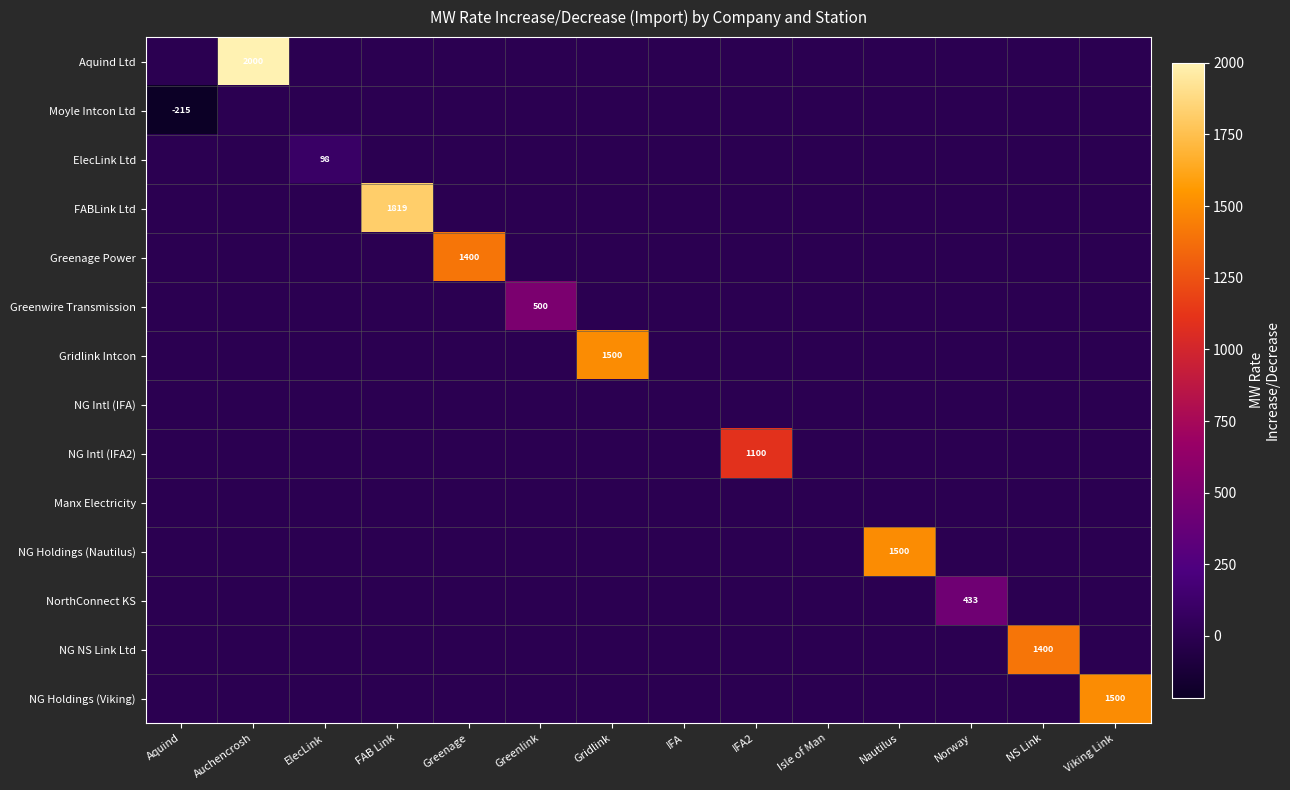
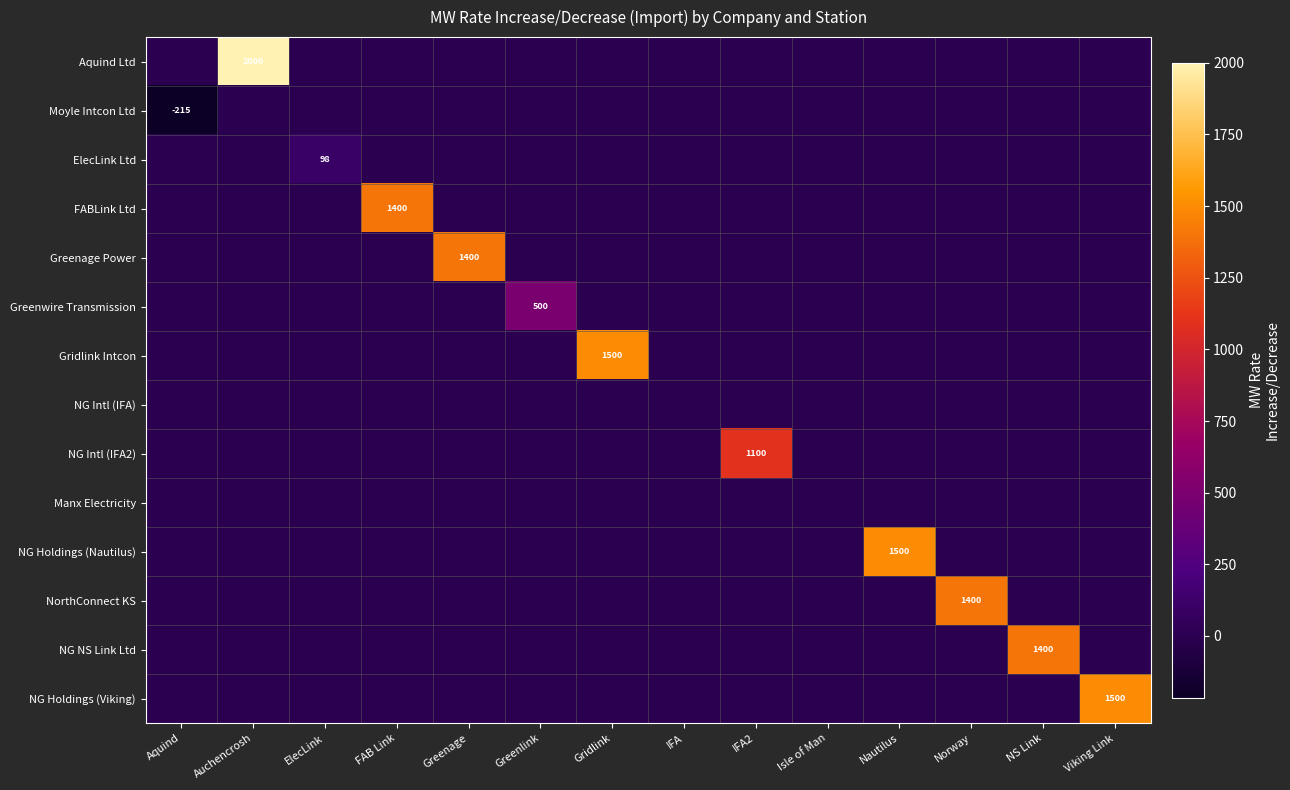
FABLink Ltd, FAB Link: 1819 -> 1400
NorthConnect KS, Norway: 433 -> 1400
